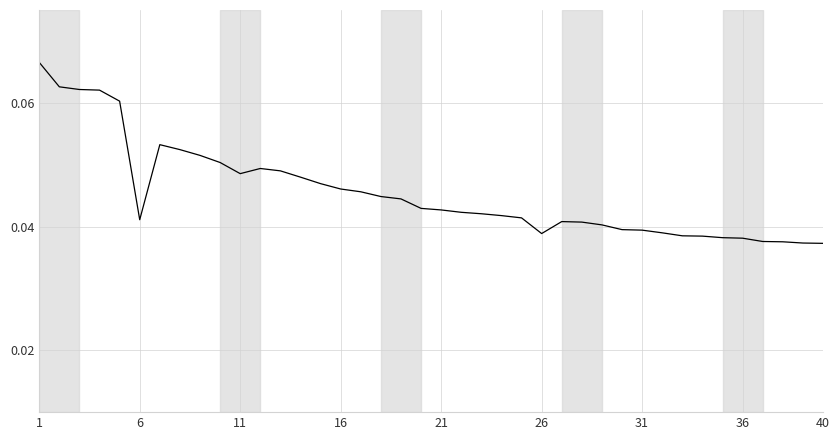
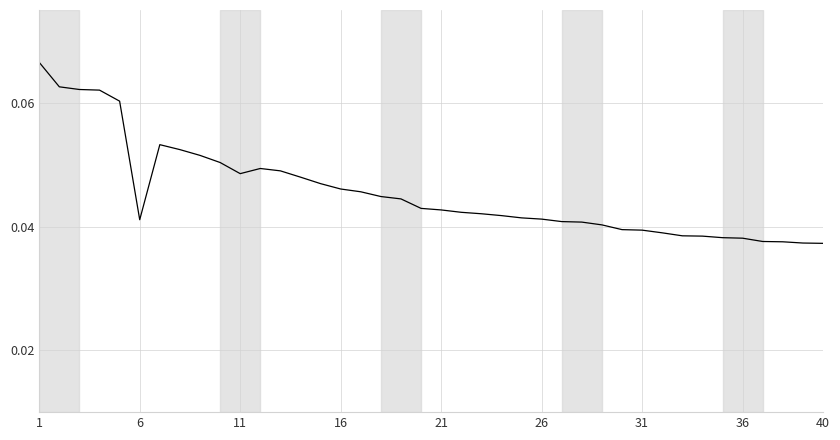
26: 0.039 -> 0.041
